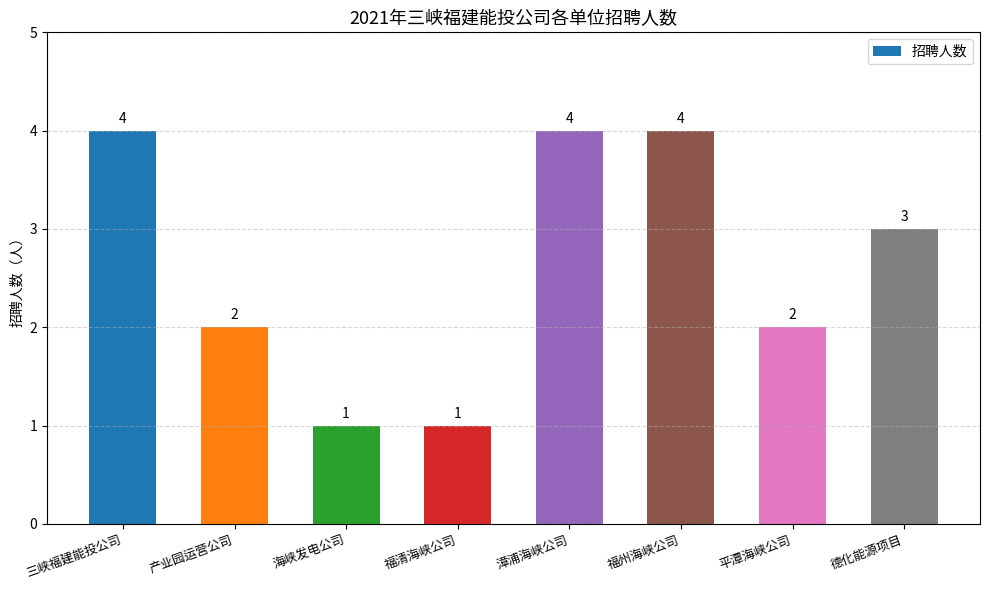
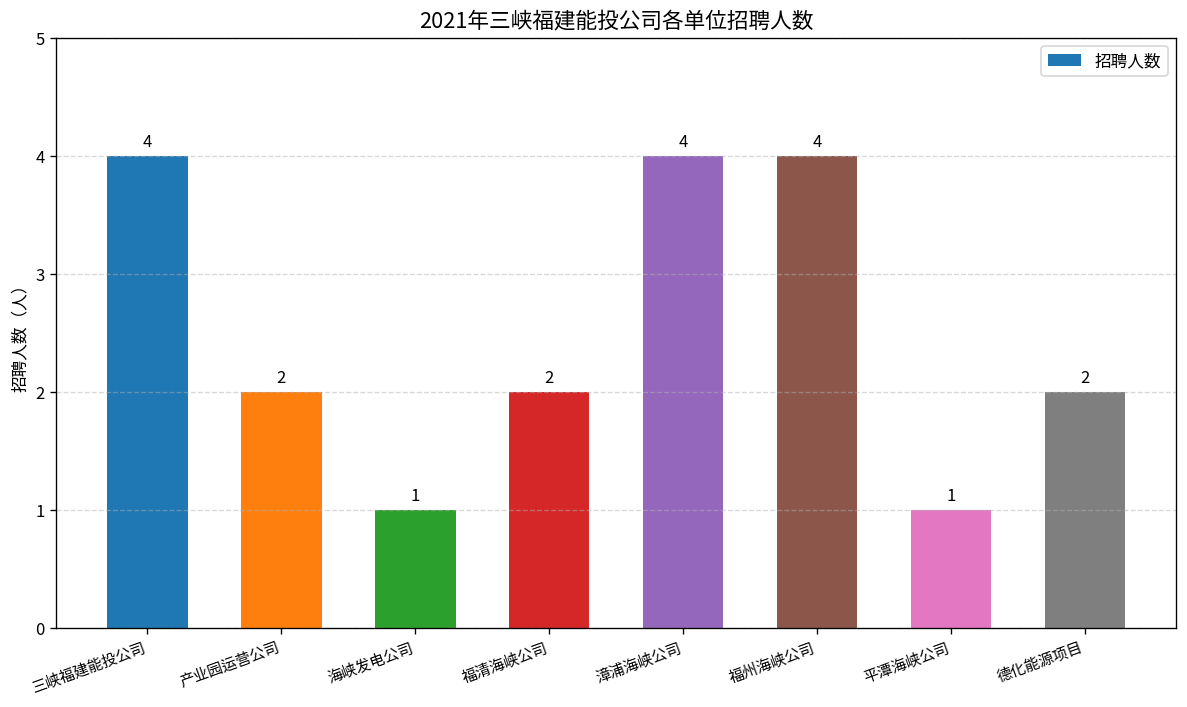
福清海峡公司: 1 -> 2
平潭海峡公司: 2 -> 1
德化能源项目: 3 -> 2
